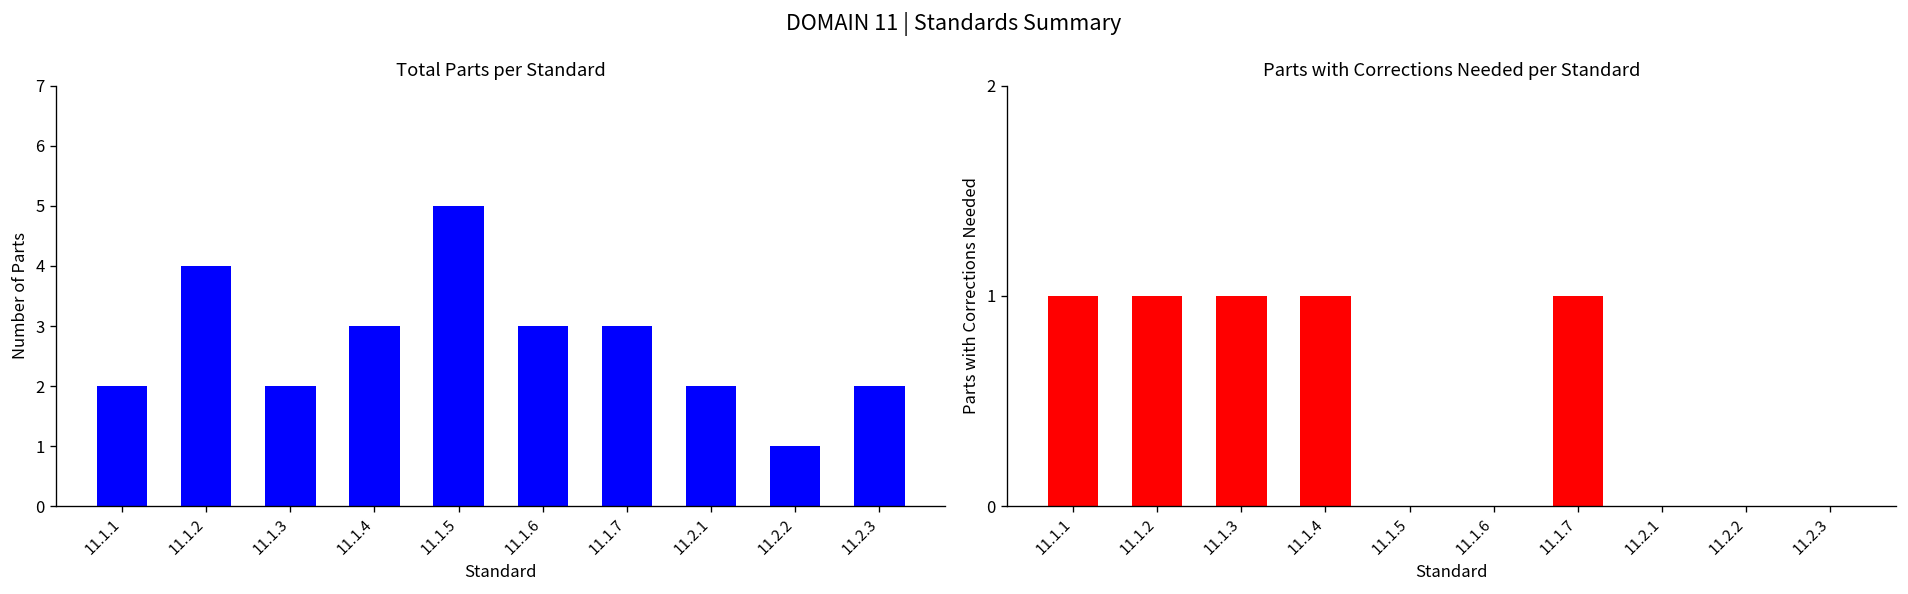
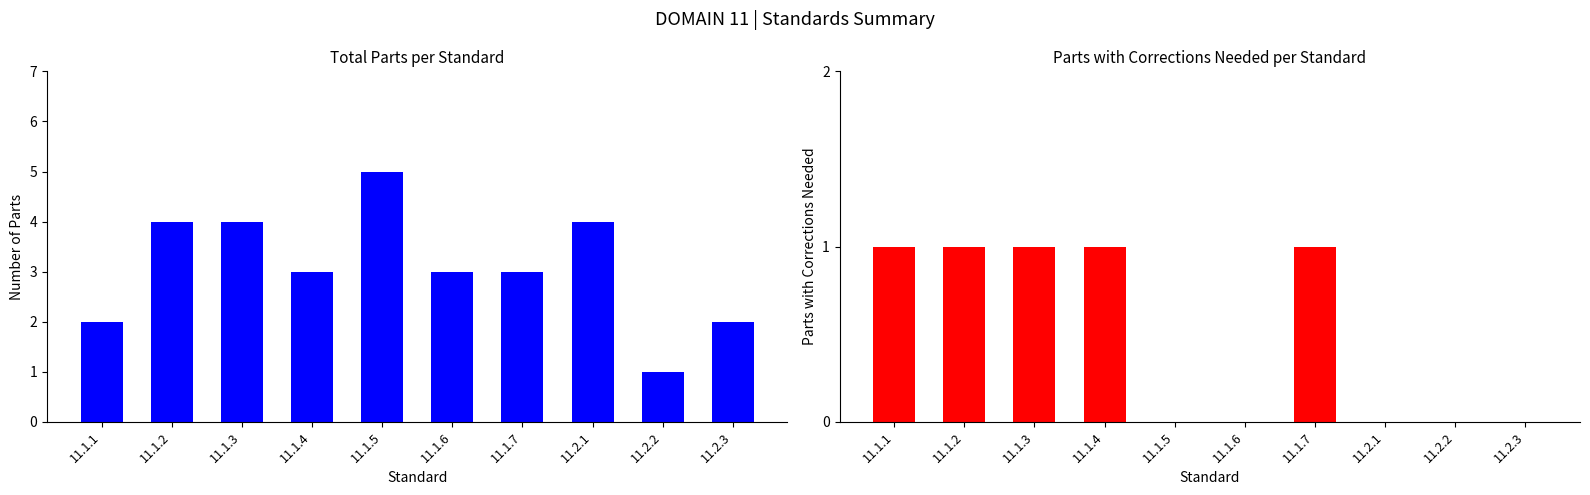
Total Parts per Standard, 11.1.3: 2 -> 4
Total Parts per Standard, 11.2.1: 2 -> 4
